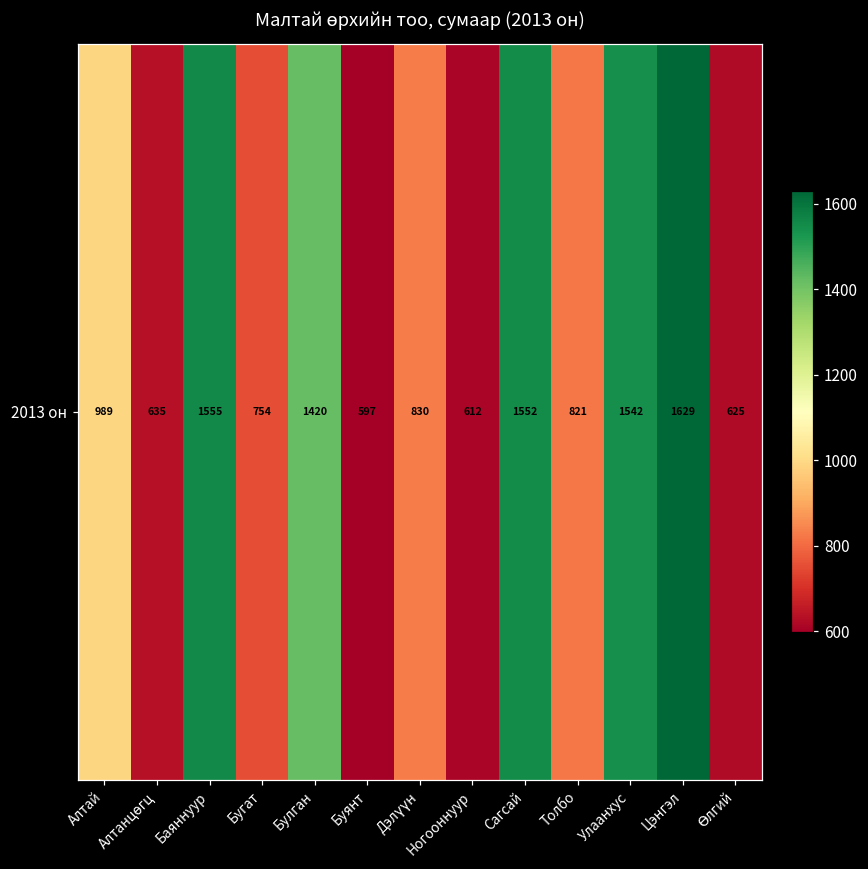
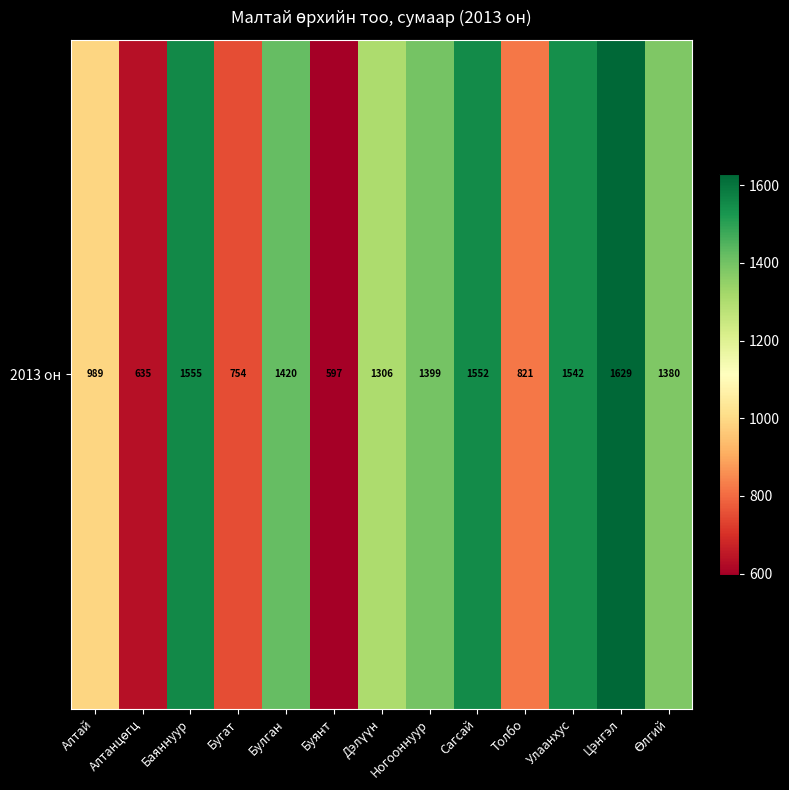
2013 он, Дэлүүн: 830 -> 1306
2013 он, Ногооннуур: 612 -> 1399
2013 он, Өлгий: 625 -> 1380
